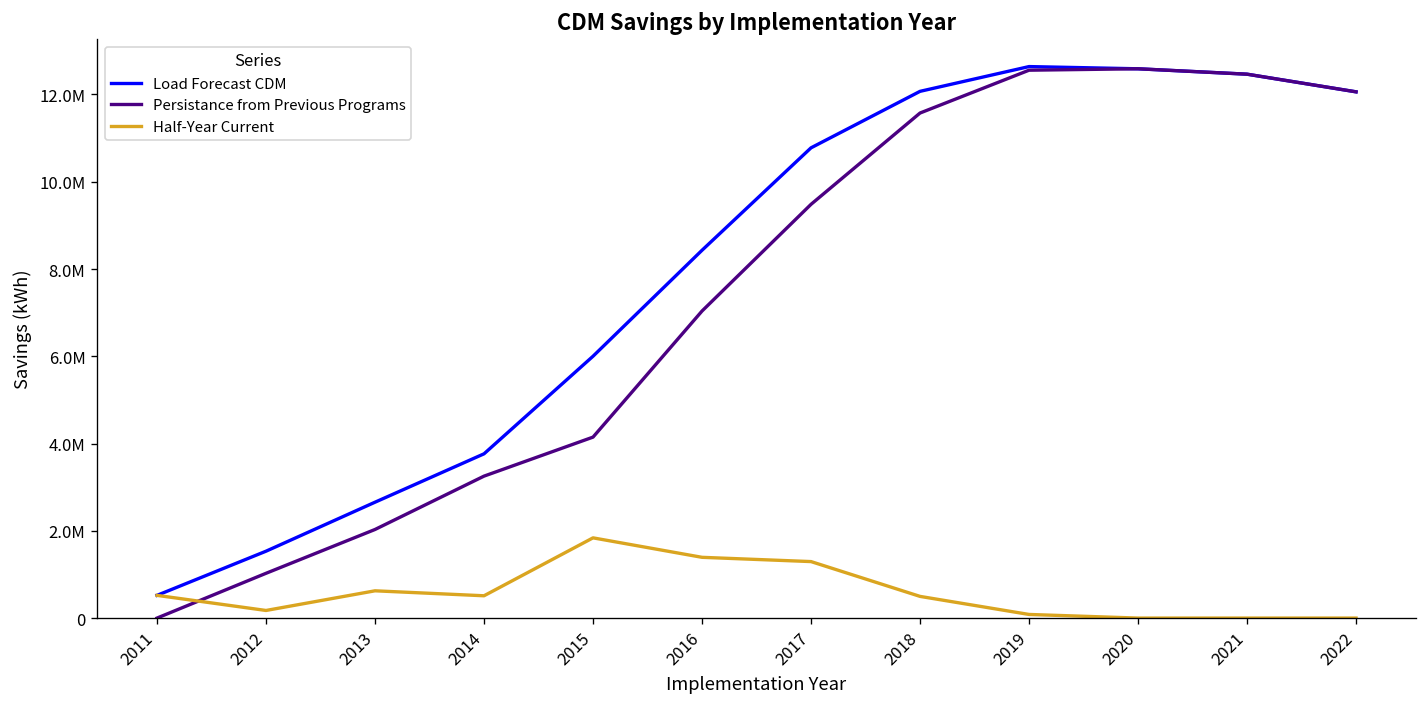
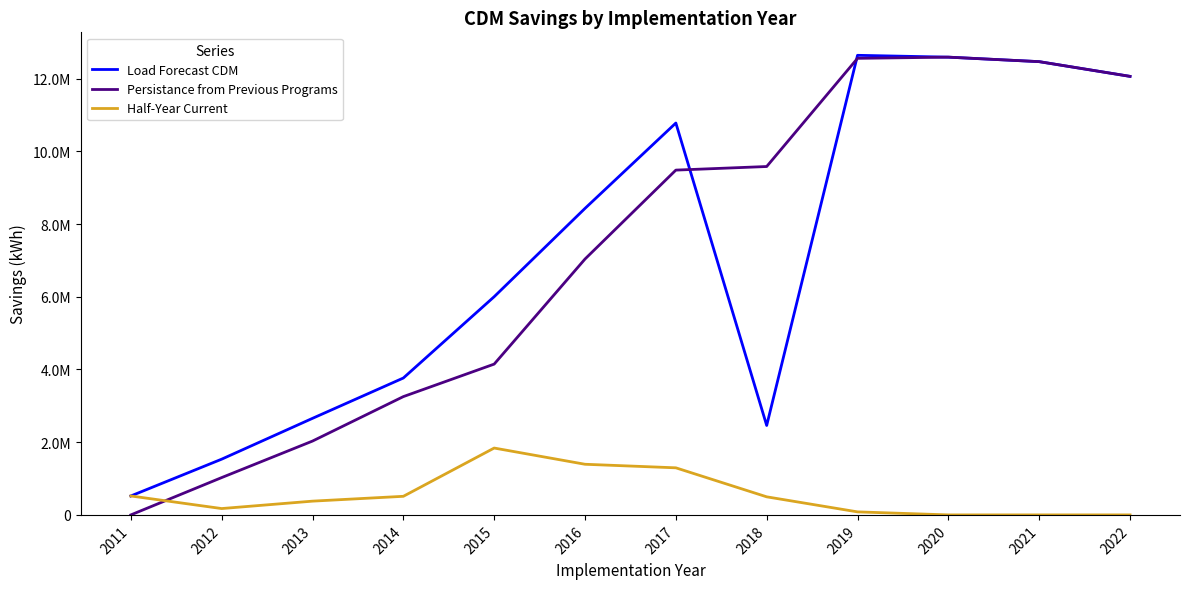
Half-Year Current, 2013: 600000 -> 400000
Load Forecast CDM, 2018: 12100000 -> 2500000
Persistance from Previous Programs, 2018: 11600000 -> 9600000
